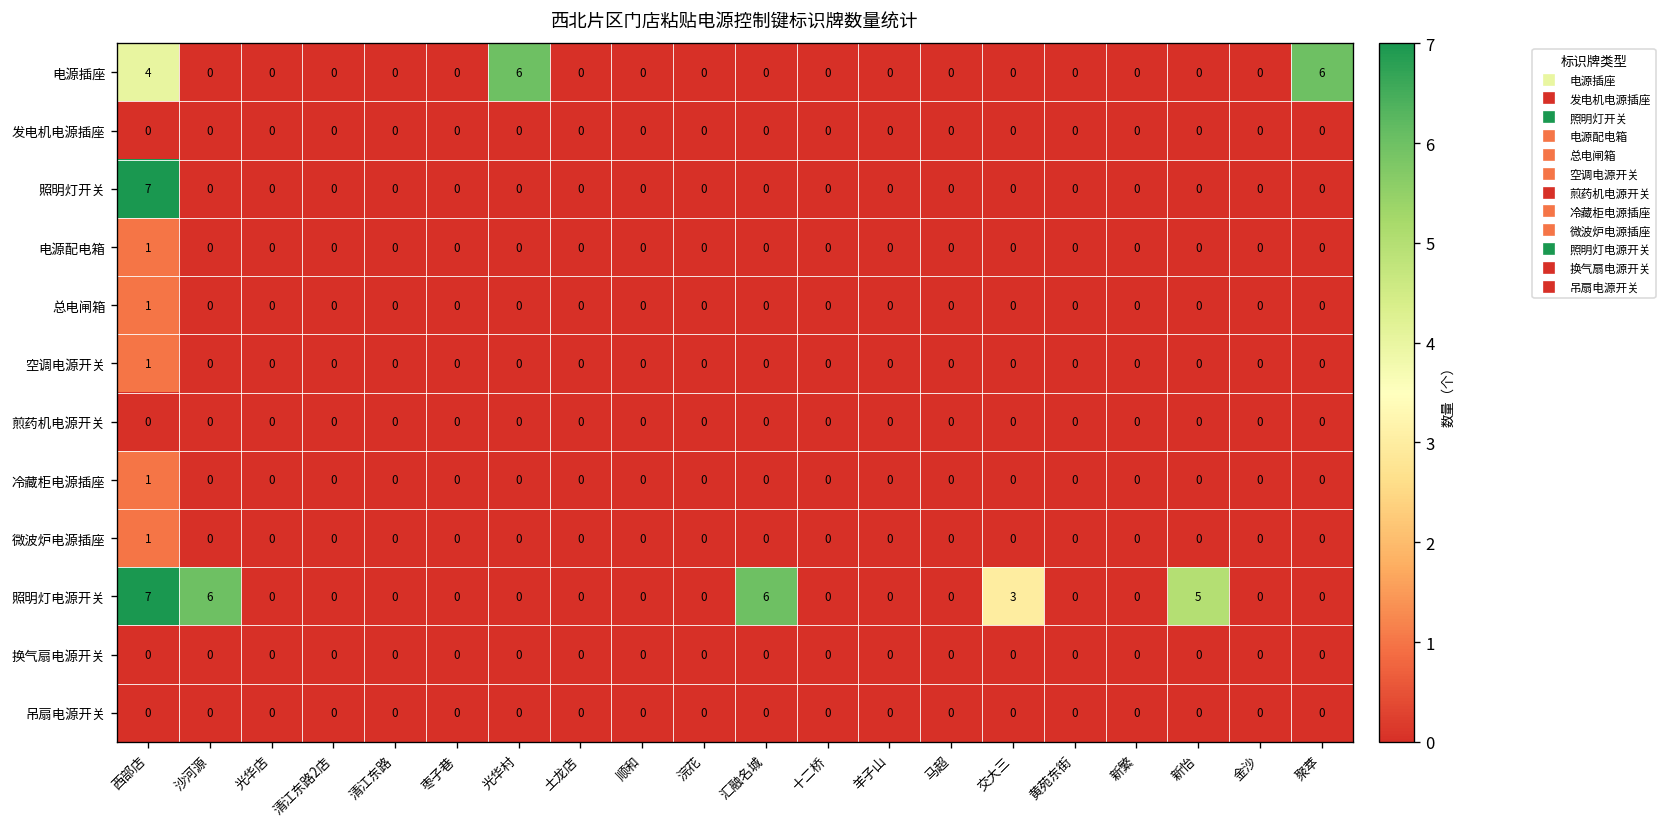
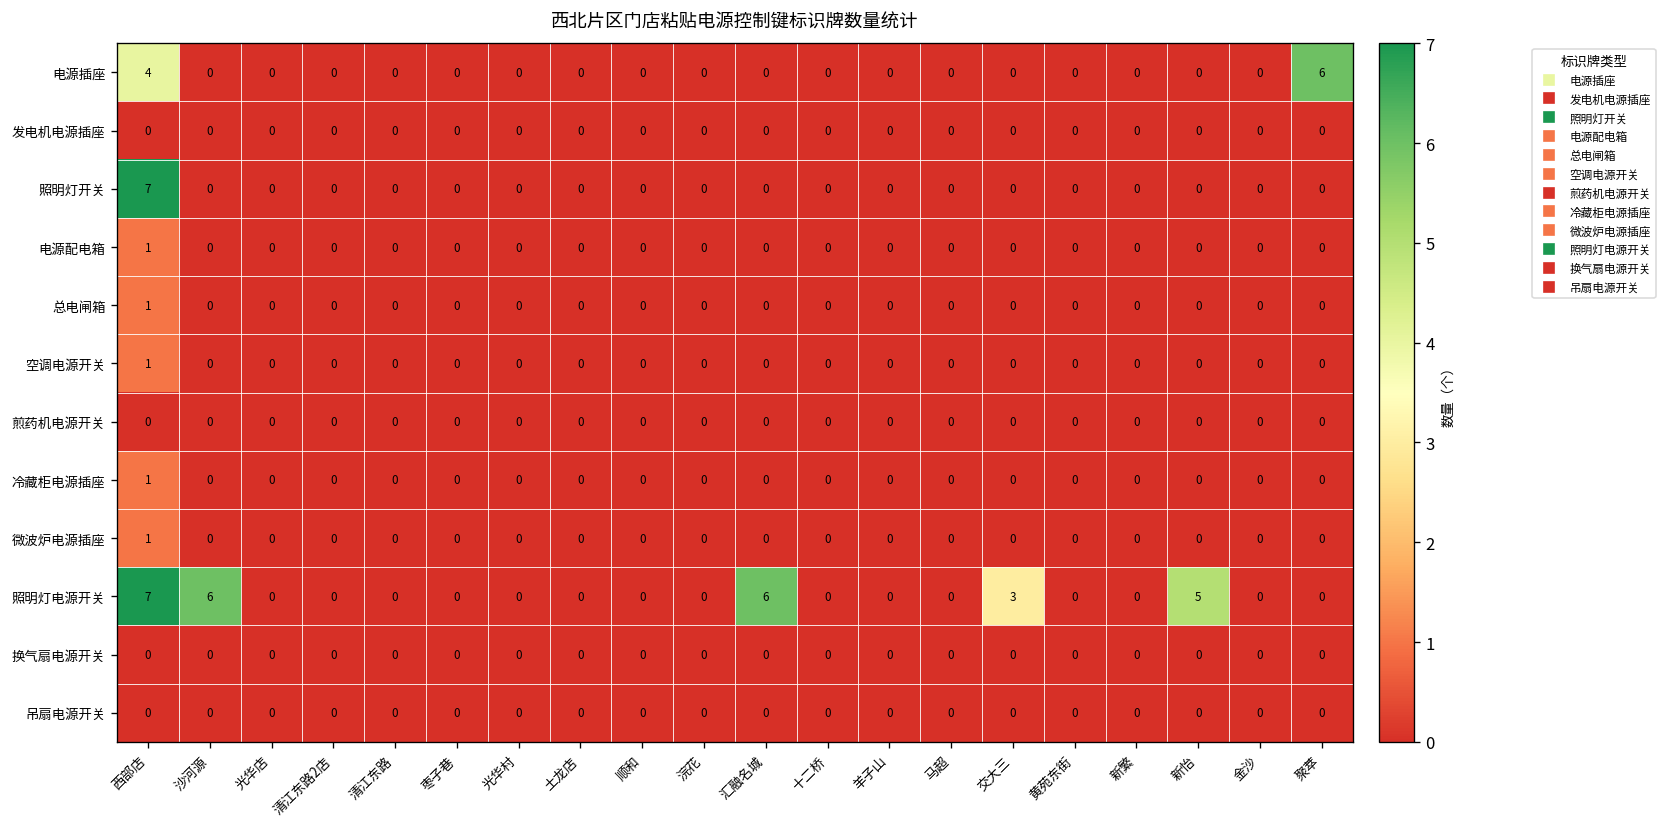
电源插座, 光华村: 6 -> 0
